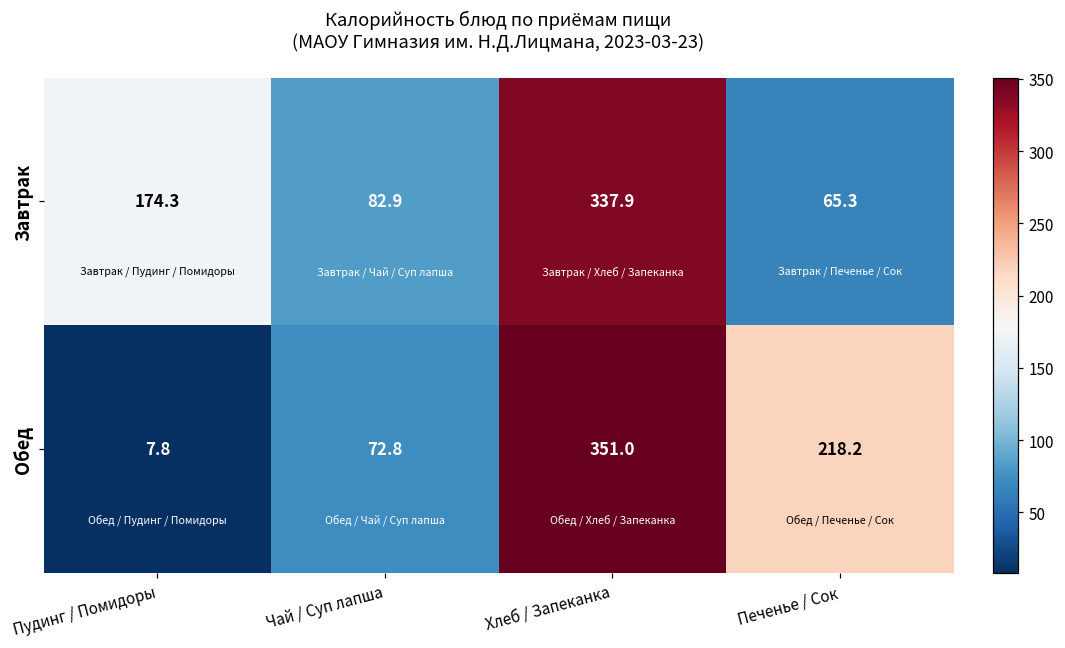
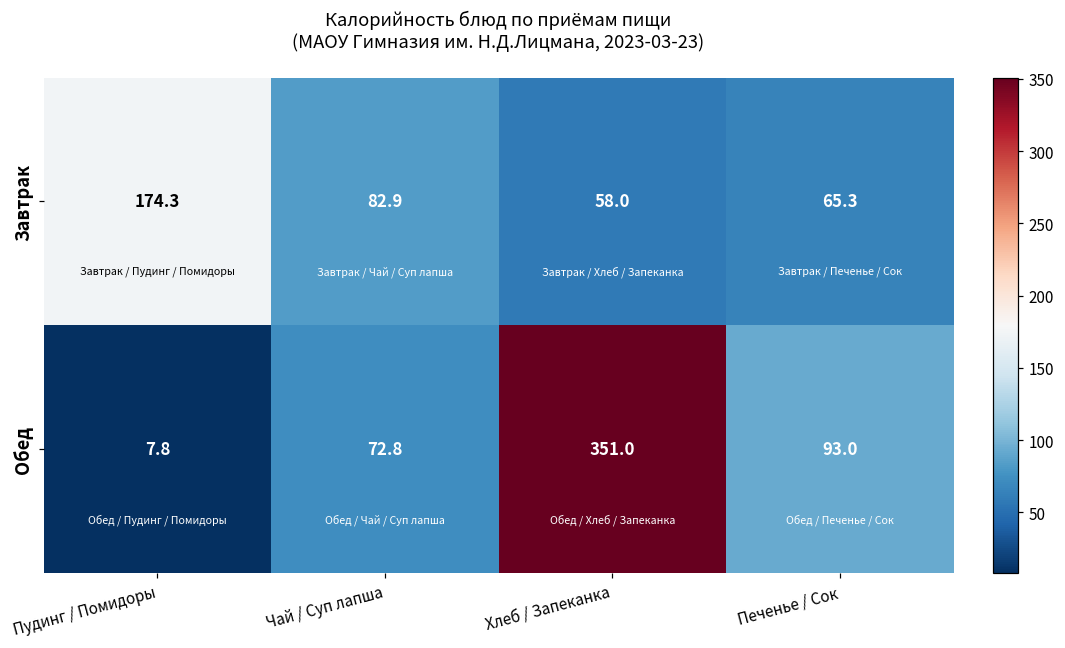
Завтрак, Хлеб / Запеканка: 337.9 -> 58.0
Обед, Печенье / Сок: 218.2 -> 93.0
